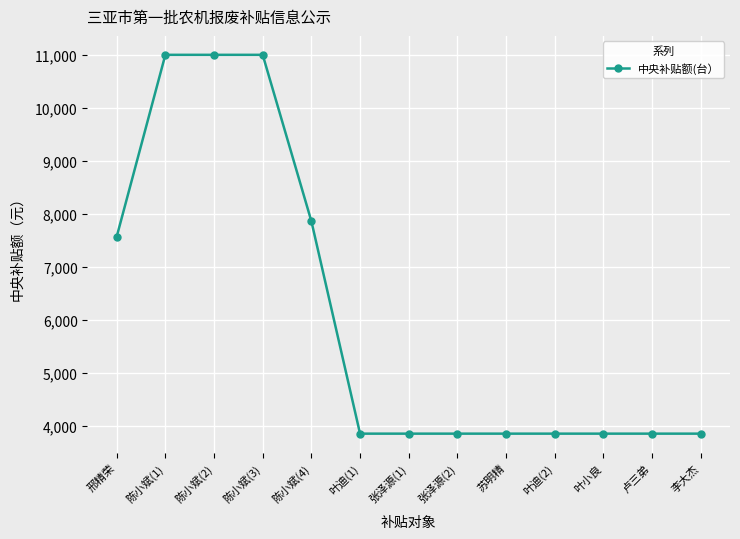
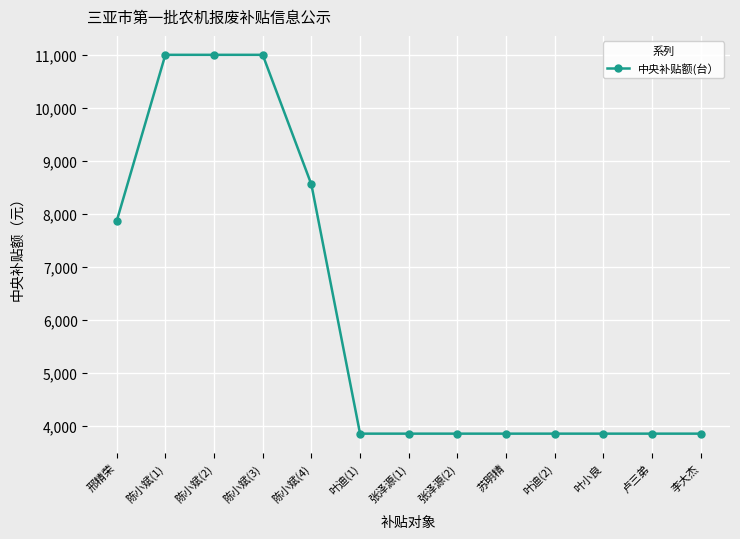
邢精荣: 7,600 -> 7,900
陈小斌(4): 7,900 -> 8,600
